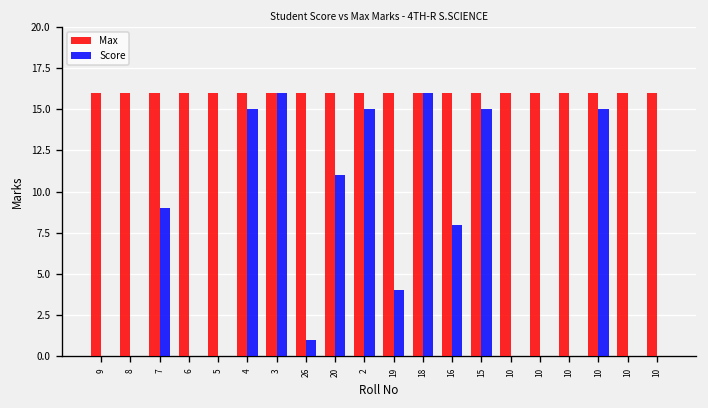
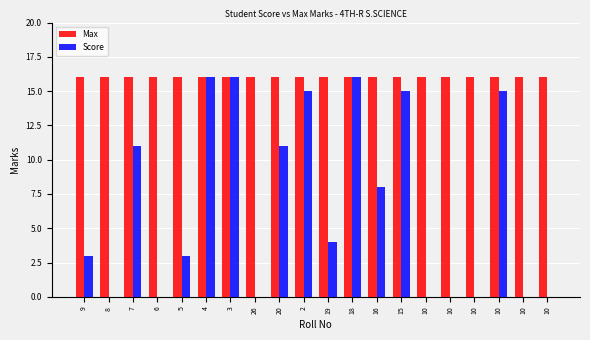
Score, 9: 0 -> 3
Score, 7: 9 -> 11
Score, 5: 0 -> 3
Score, 4: 15 -> 16
Score, 26: 1 -> 0
